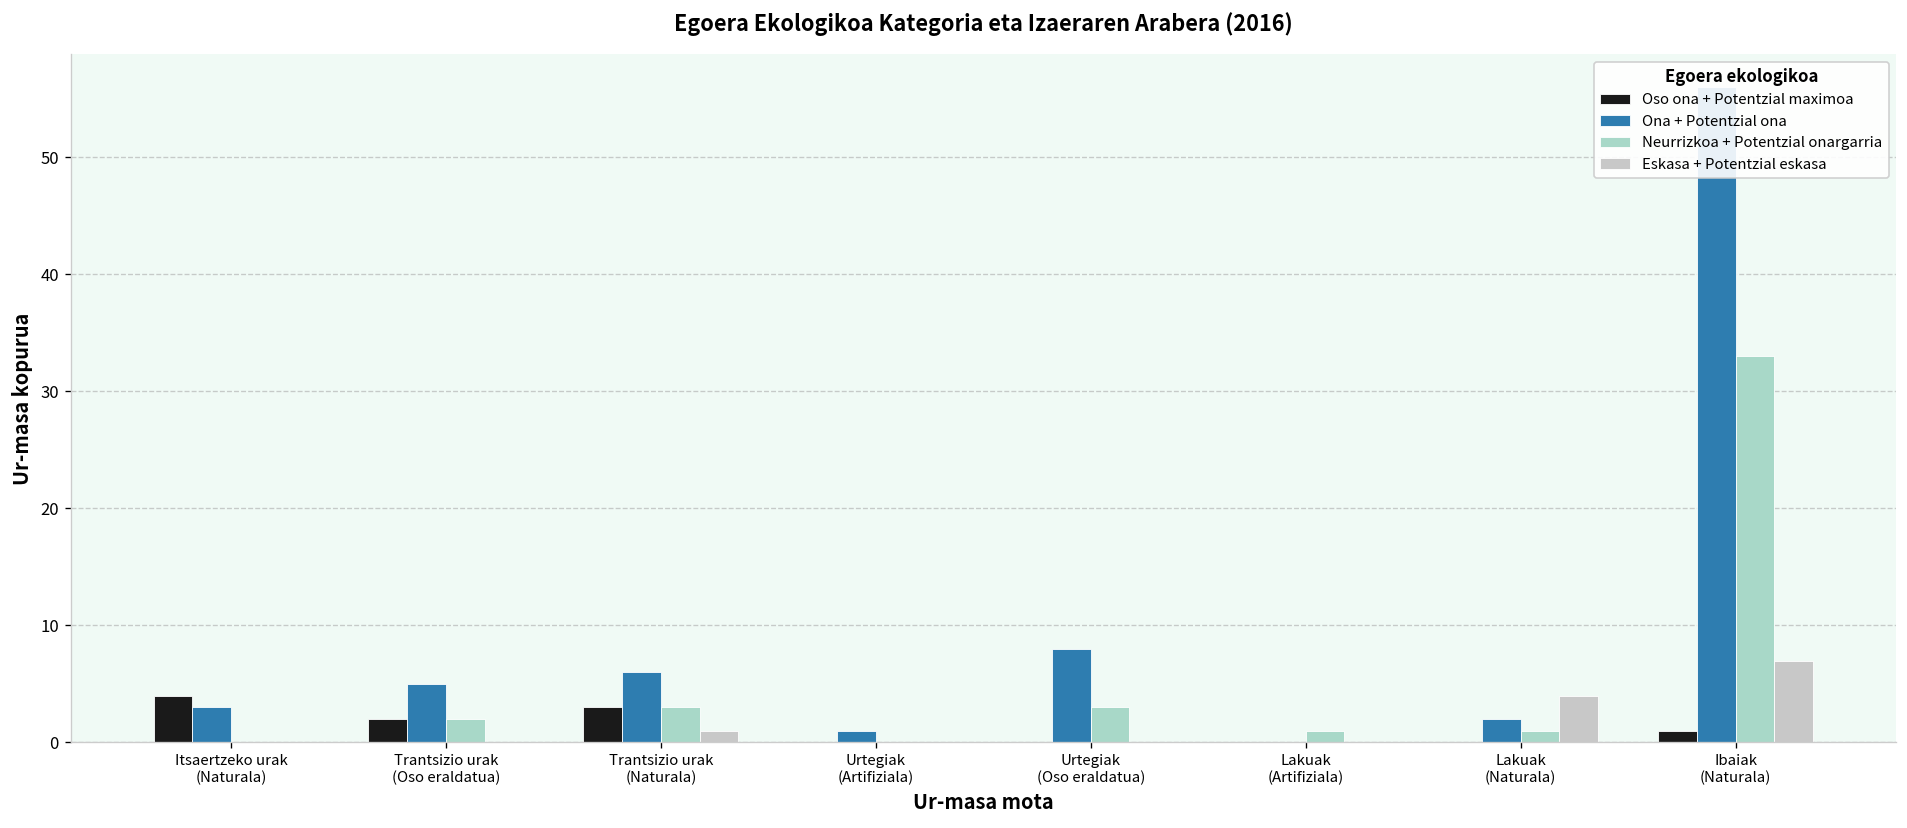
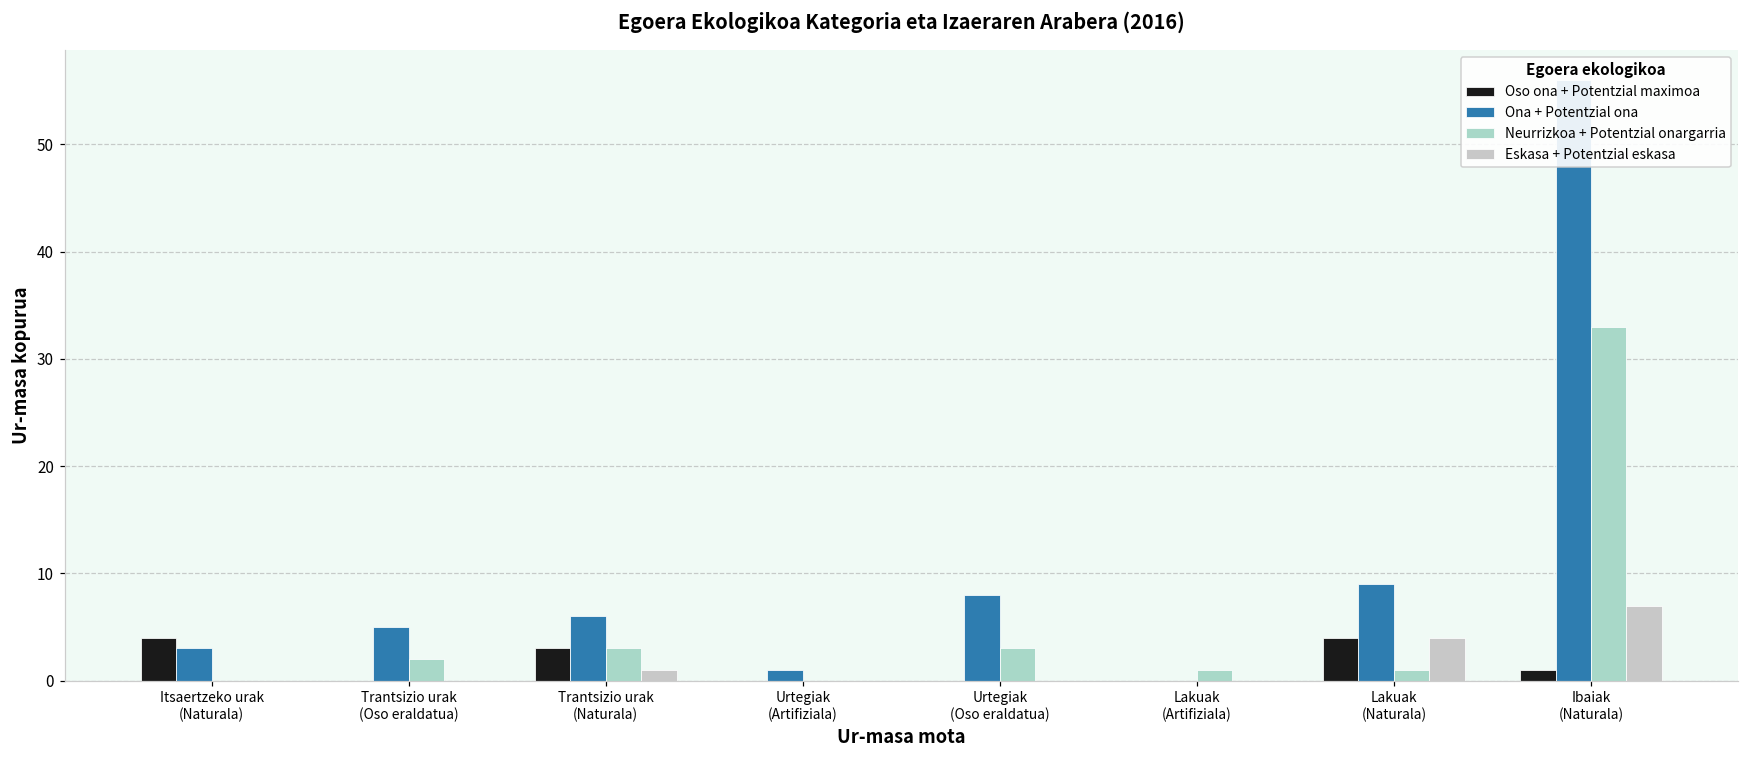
Oso ona + Potentzial maximoa, Trantsizio urak (Oso eraldatua): 2 -> 0
Oso ona + Potentzial maximoa, Lakuak (Naturala): 0 -> 4
Ona + Potentzial ona, Lakuak (Naturala): 2 -> 9
